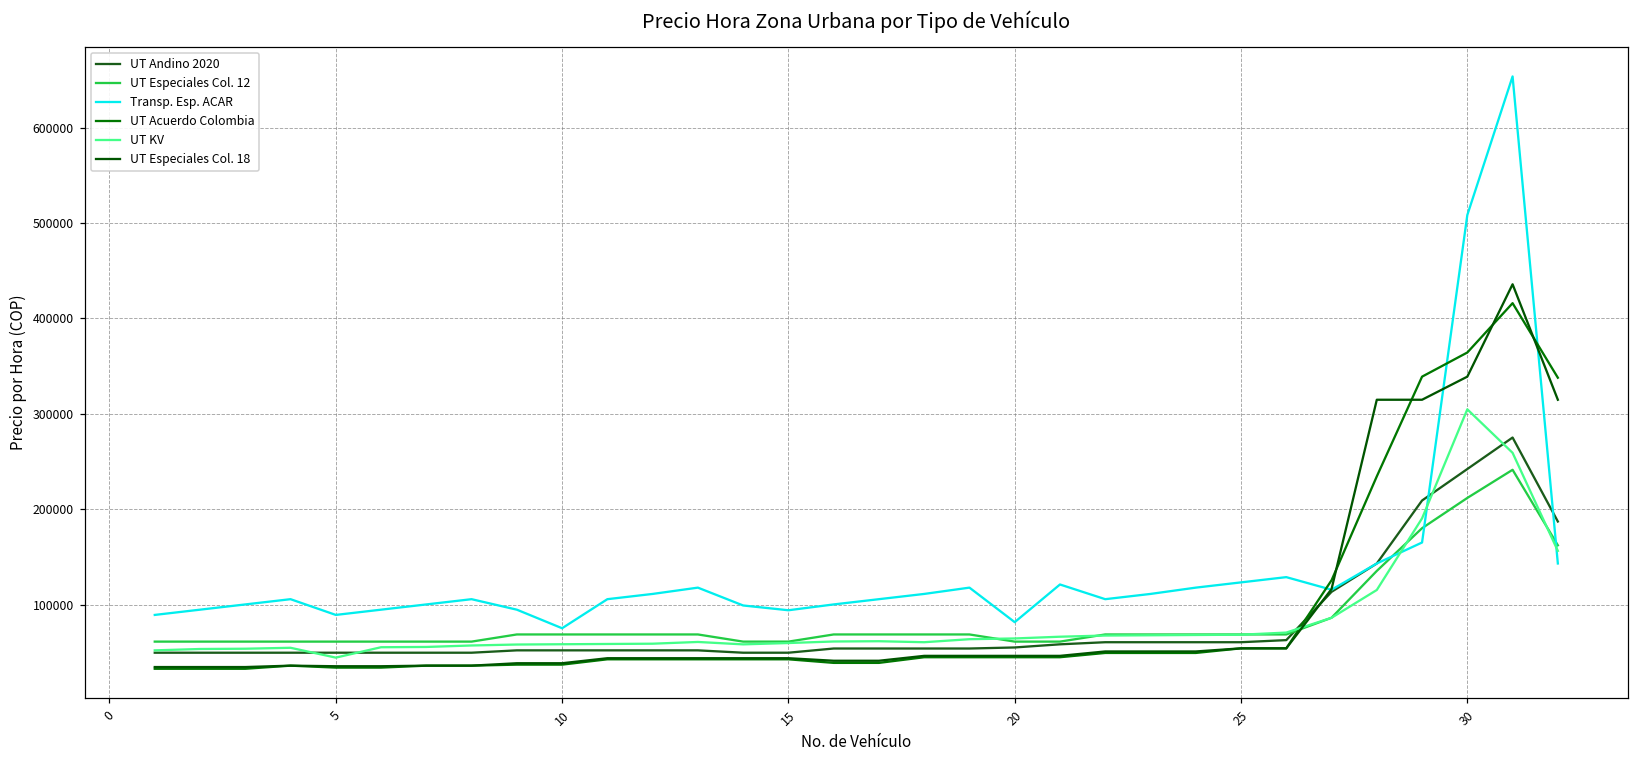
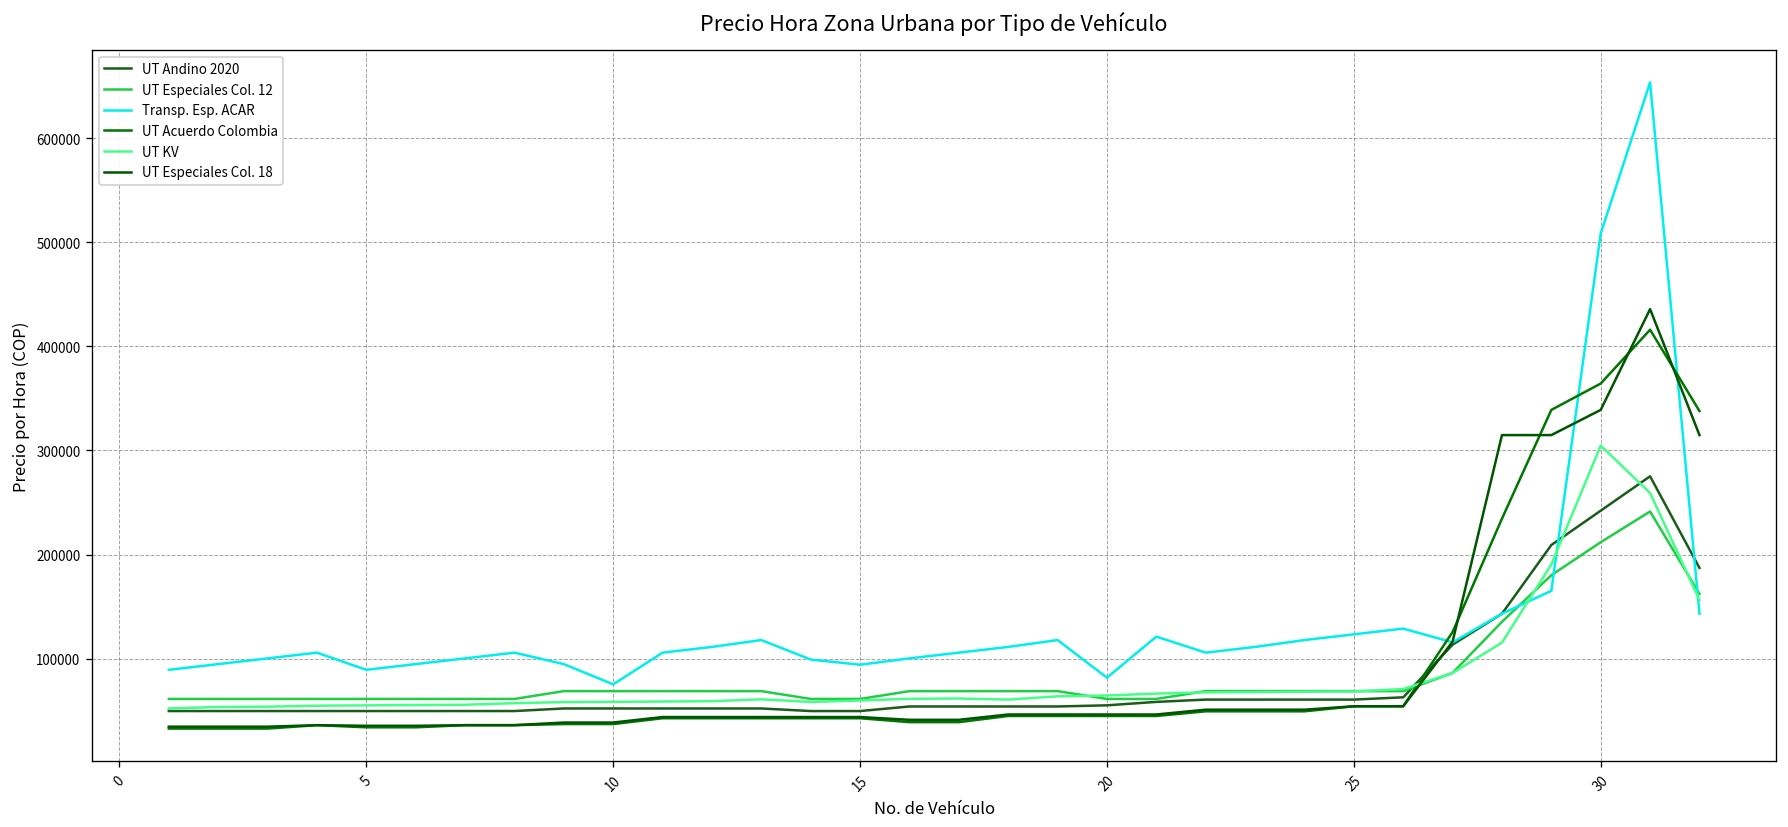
UT KV, 5: 40000 -> 50000
